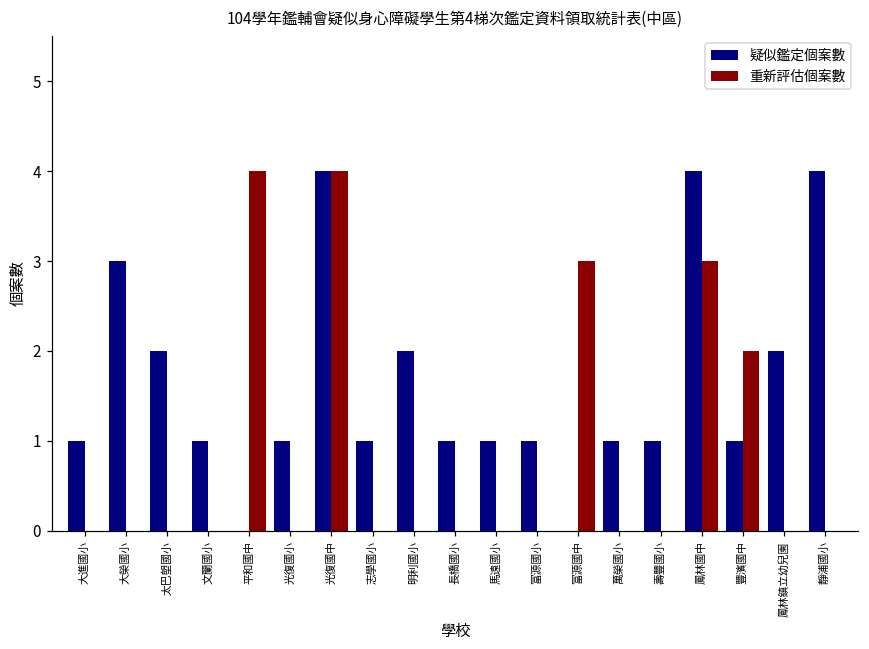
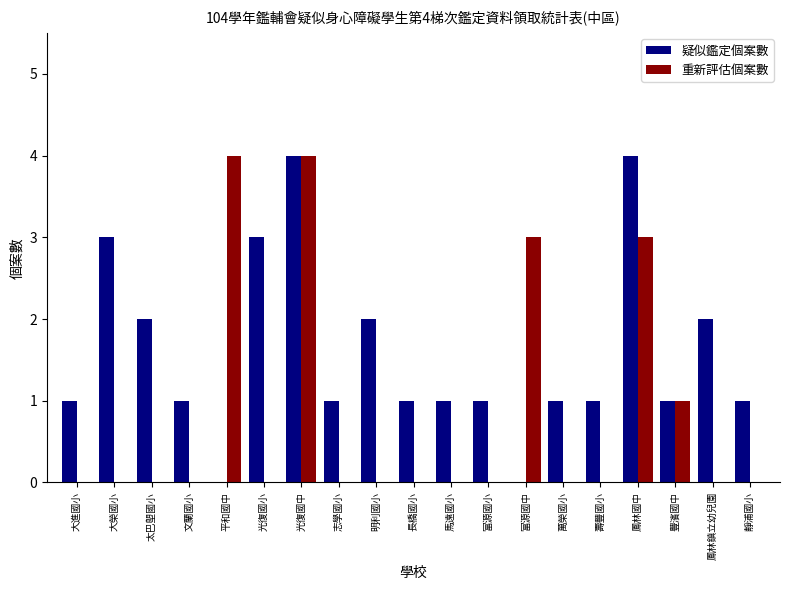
疑似鑑定個案數, 光復國小: 1 -> 3
重新評估個案數, 豐濱國中: 2 -> 1
疑似鑑定個案數, 靜浦國小: 4 -> 1
